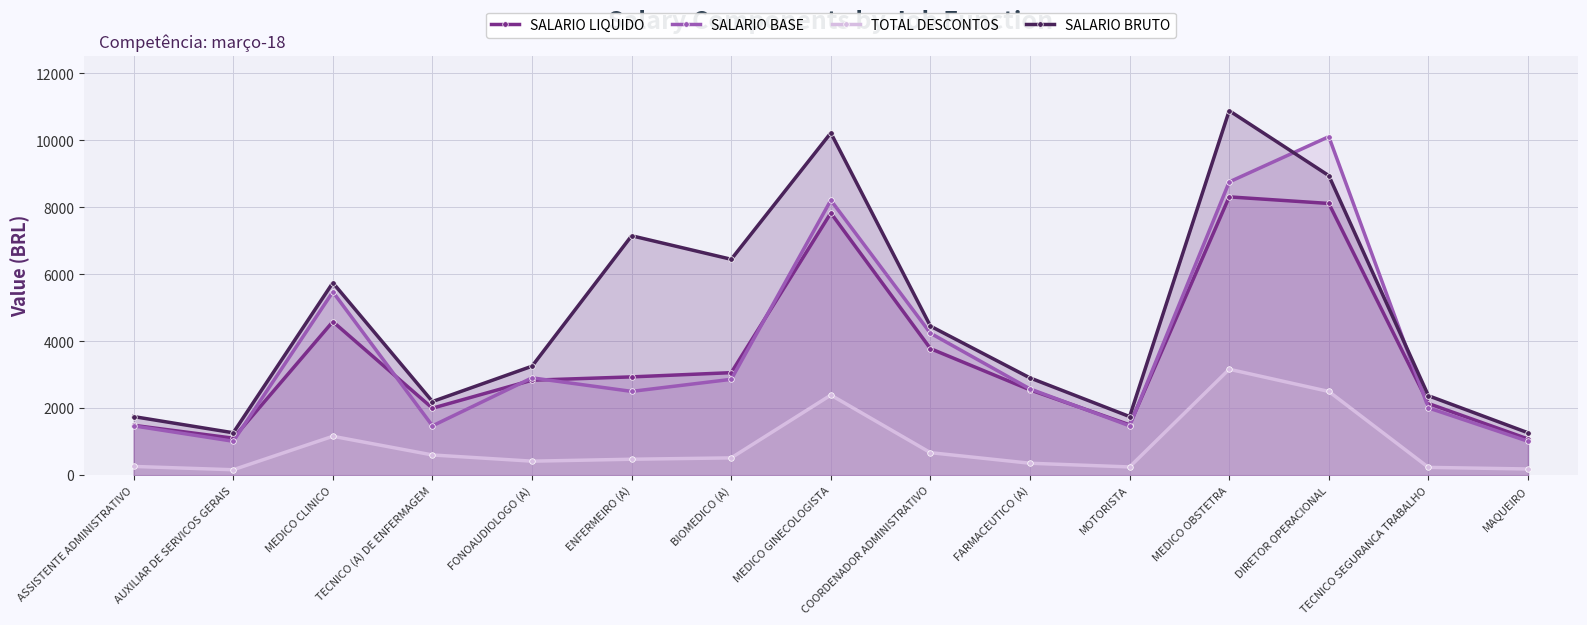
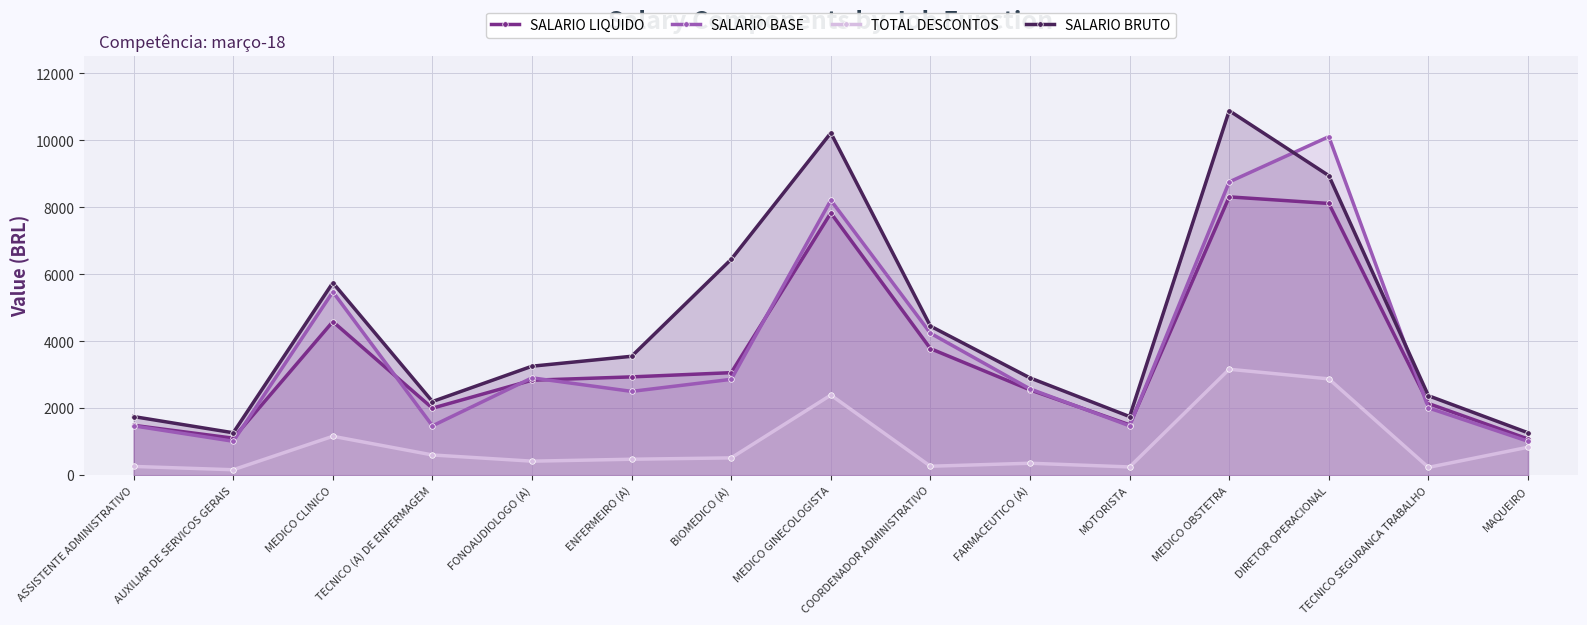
SALARIO BRUTO, ENFERMEIRO (A): 7200 -> 3600
TOTAL DESCONTOS, COORDENADOR ADMINISTRATIVO: 700 -> 300
TOTAL DESCONTOS, DIRETOR OPERACIONAL: 2500 -> 2900
TOTAL DESCONTOS, MAQUEIRO: 200 -> 800
